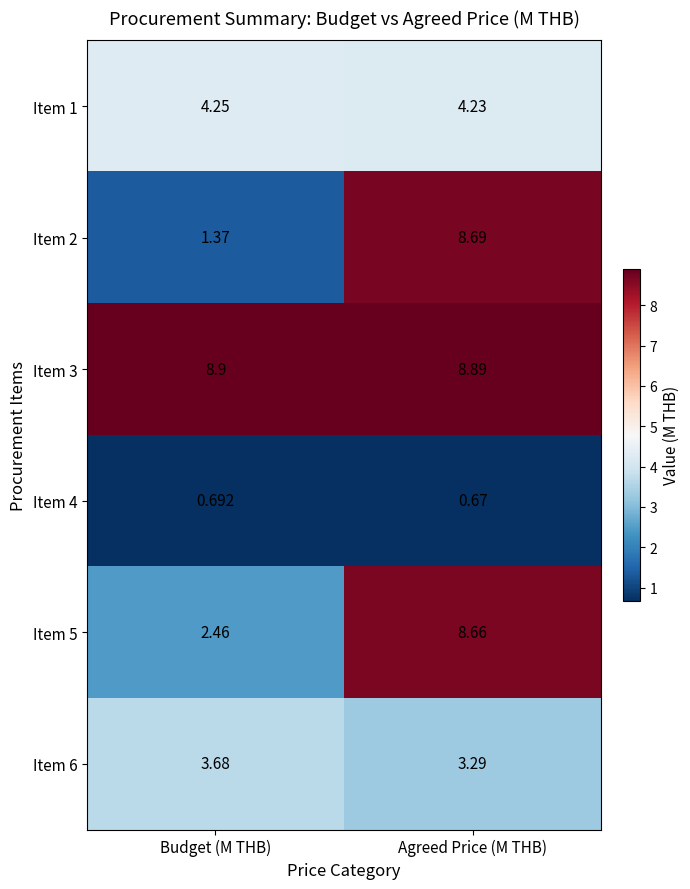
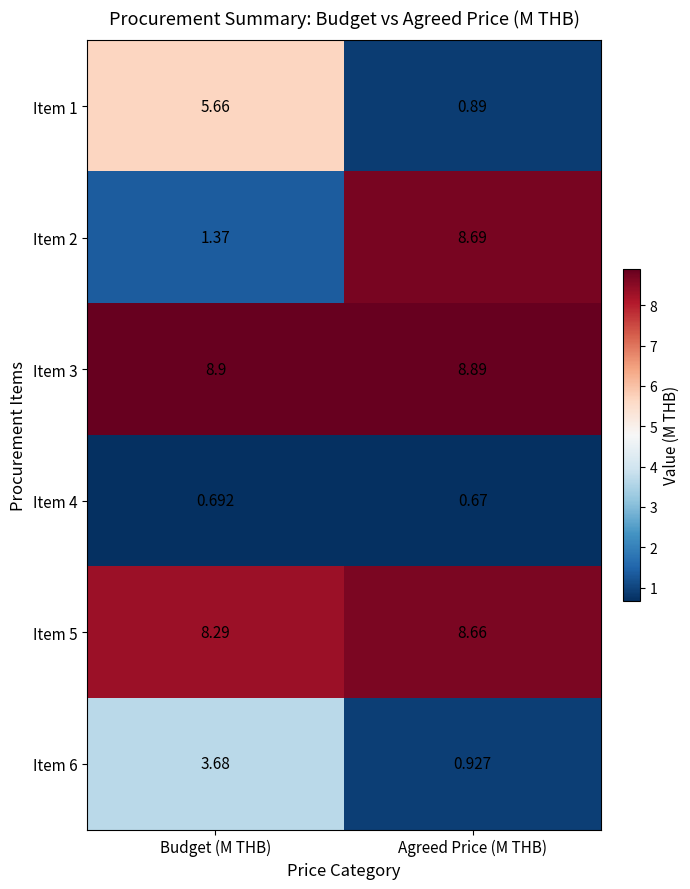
Item 1, Budget (M THB): 4.25 -> 5.66
Item 1, Agreed Price (M THB): 4.23 -> 0.89
Item 5, Budget (M THB): 2.46 -> 8.29
Item 6, Agreed Price (M THB): 3.29 -> 0.927
